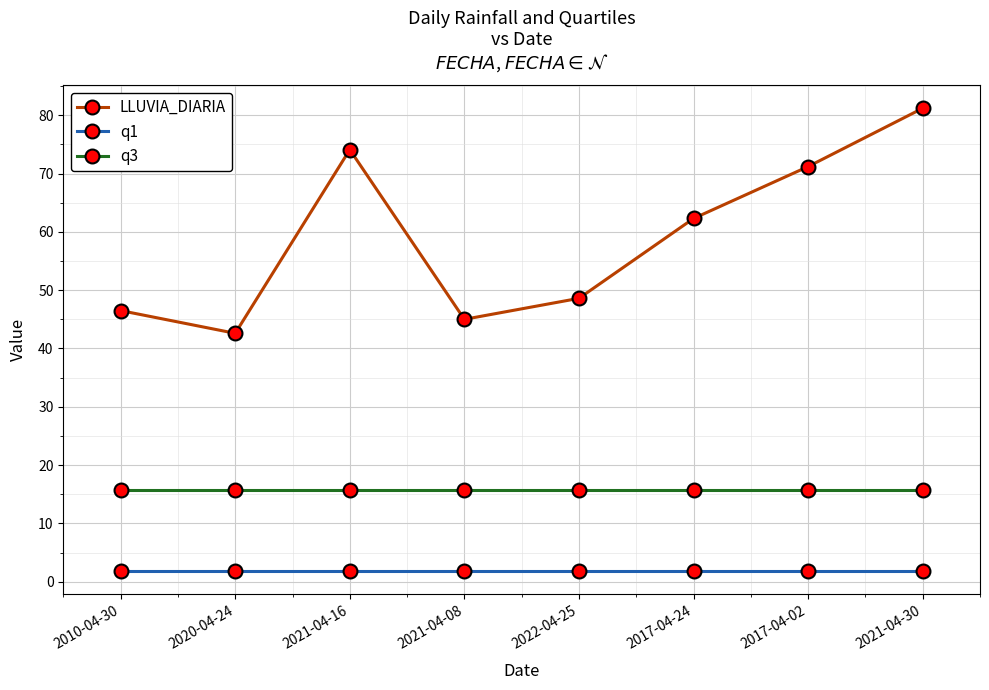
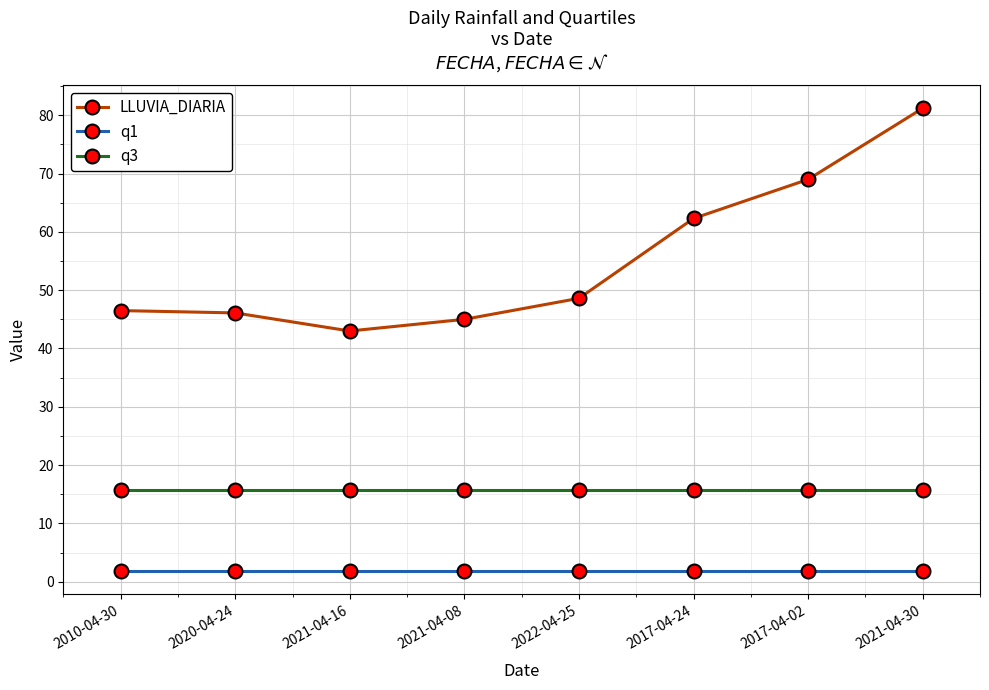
LLUVIA_DIARIA, 2020-04-24: 43 -> 46
LLUVIA_DIARIA, 2021-04-16: 74 -> 43
LLUVIA_DIARIA, 2017-04-02: 71 -> 69
